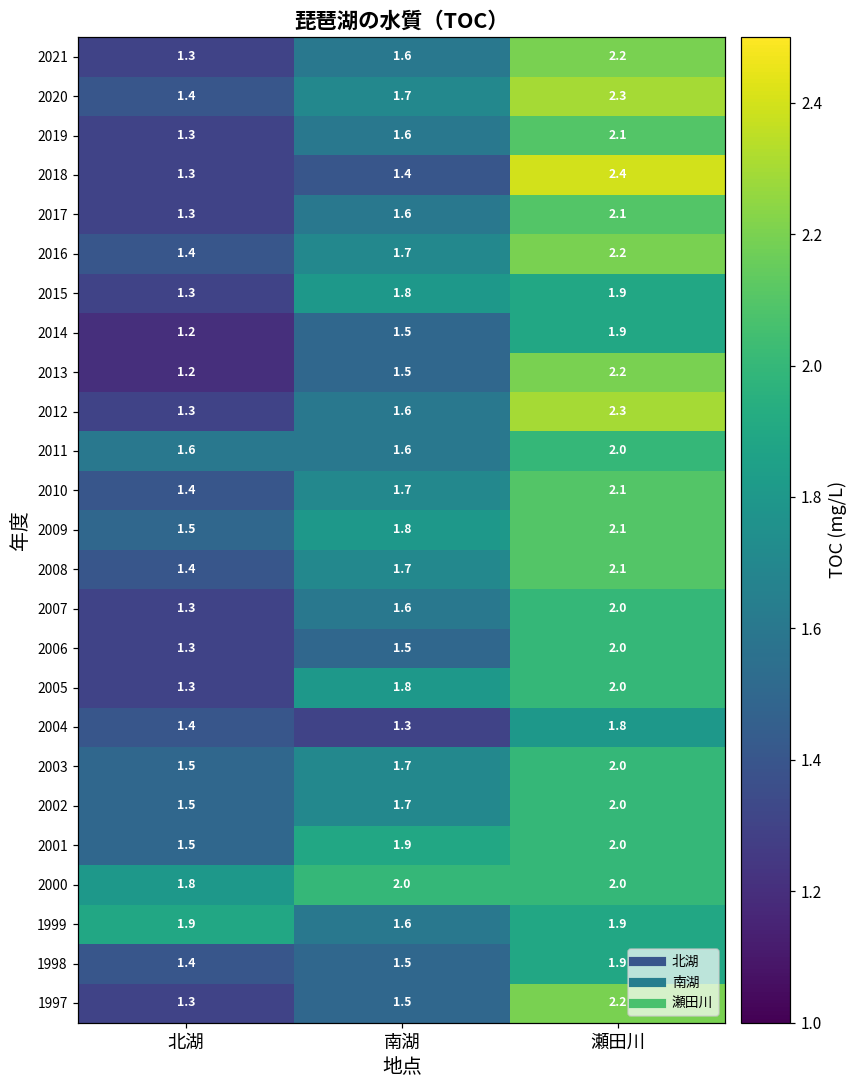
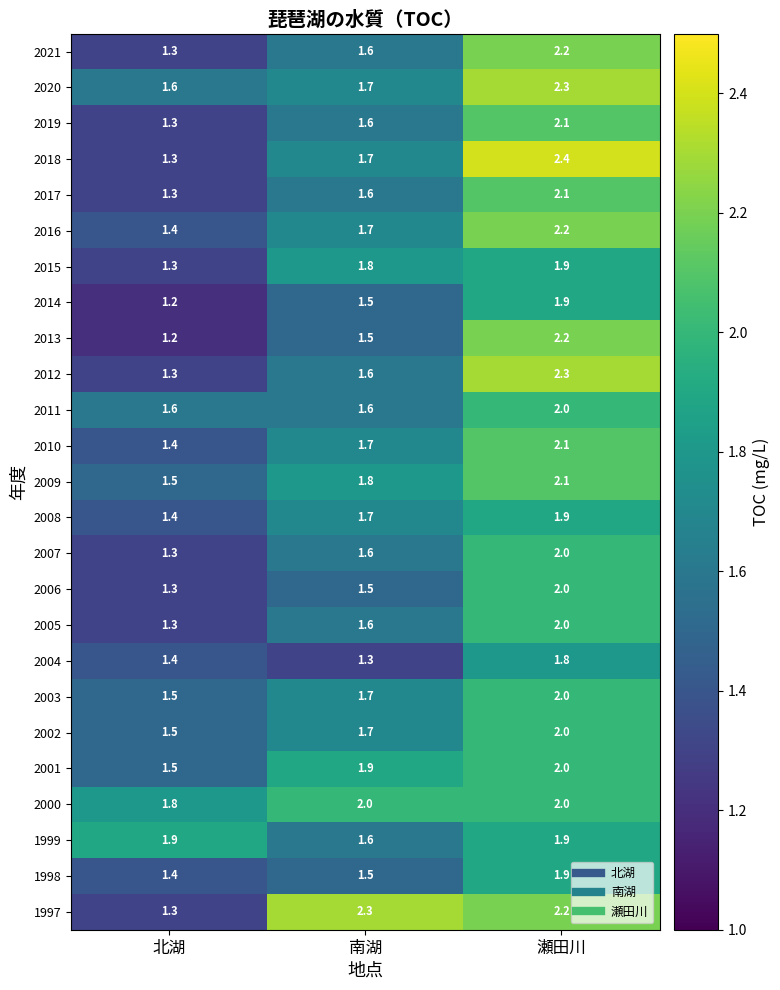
2020, 北湖: 1.4 -> 1.6
2018, 南湖: 1.4 -> 1.7
2008, 瀬田川: 2.1 -> 1.9
2005, 南湖: 1.8 -> 1.6
1997, 南湖: 1.5 -> 2.3
